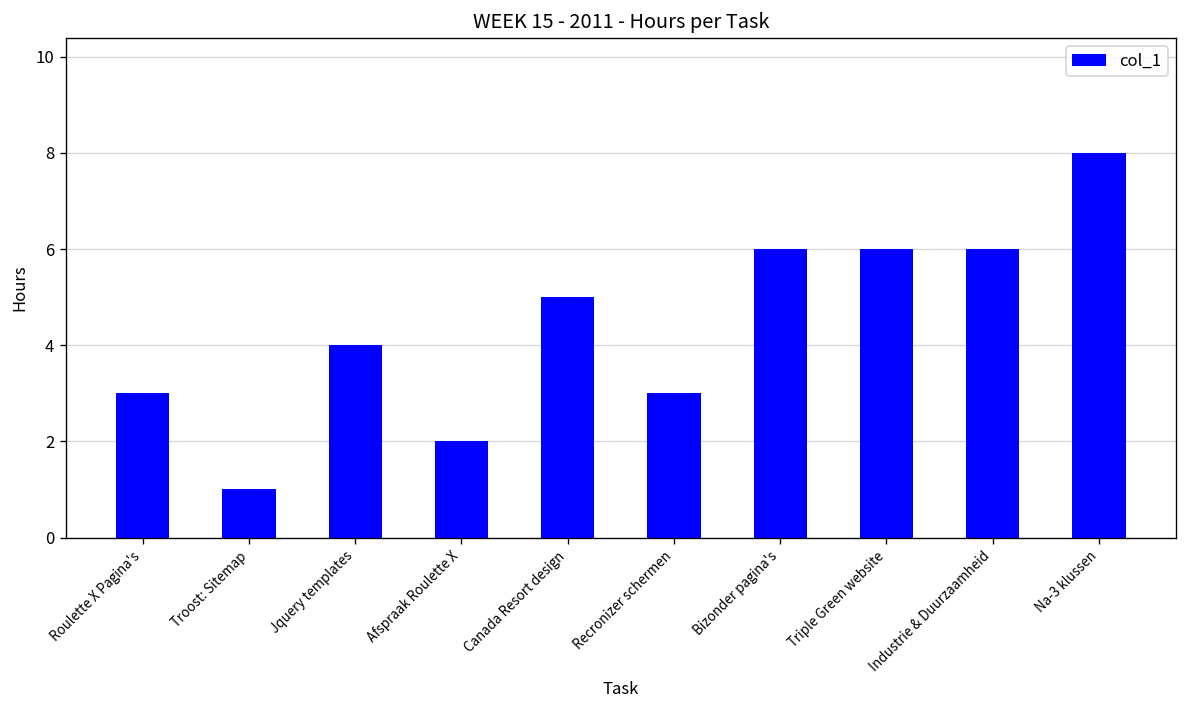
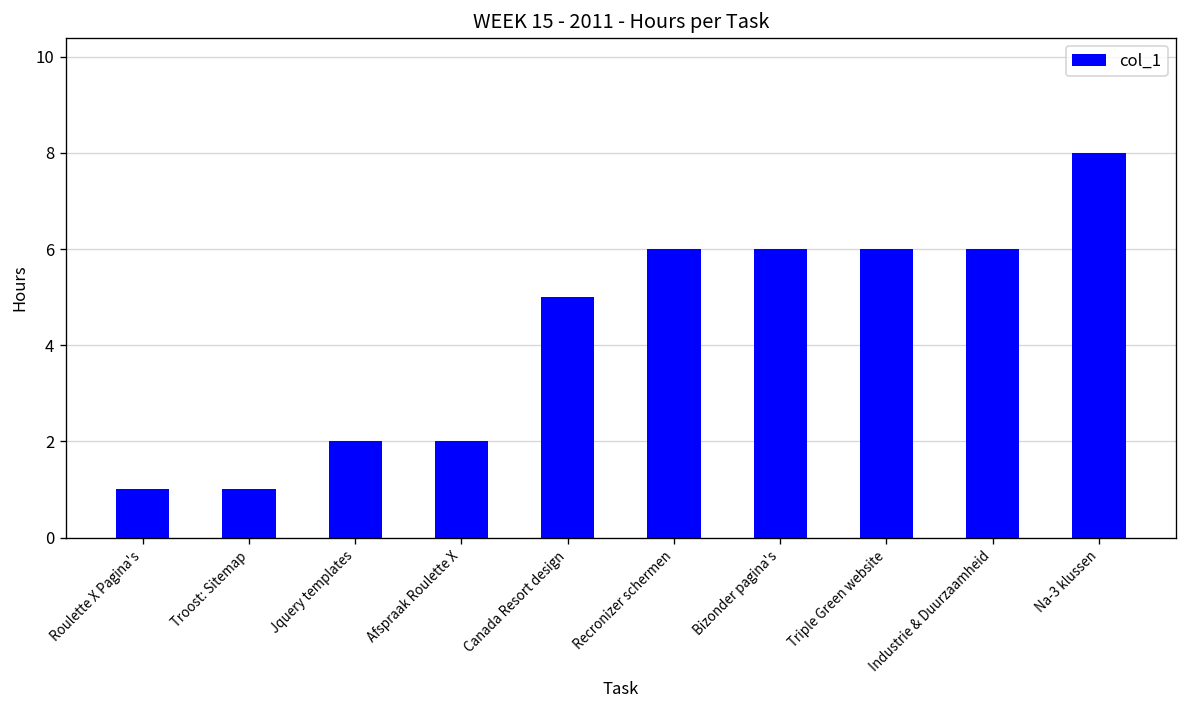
Roulette X Pagina's: 3 -> 1
Jquery templates: 4 -> 2
Recronizer schermen: 3 -> 6
